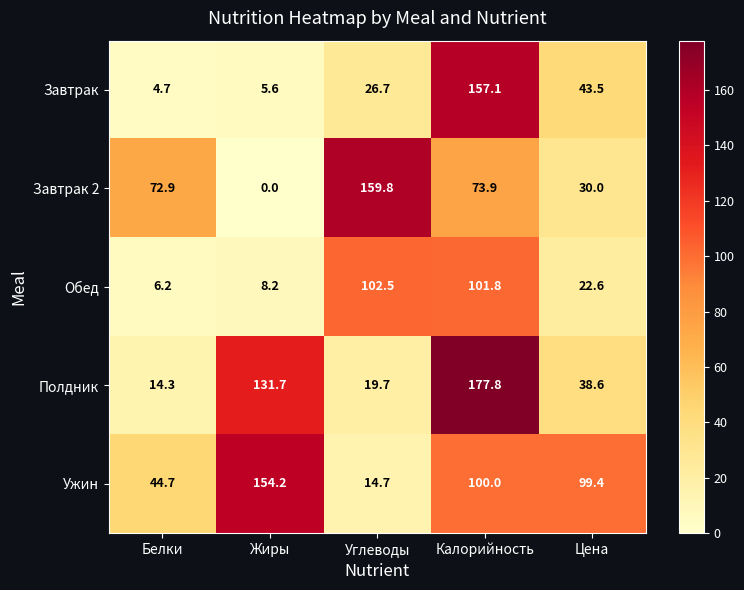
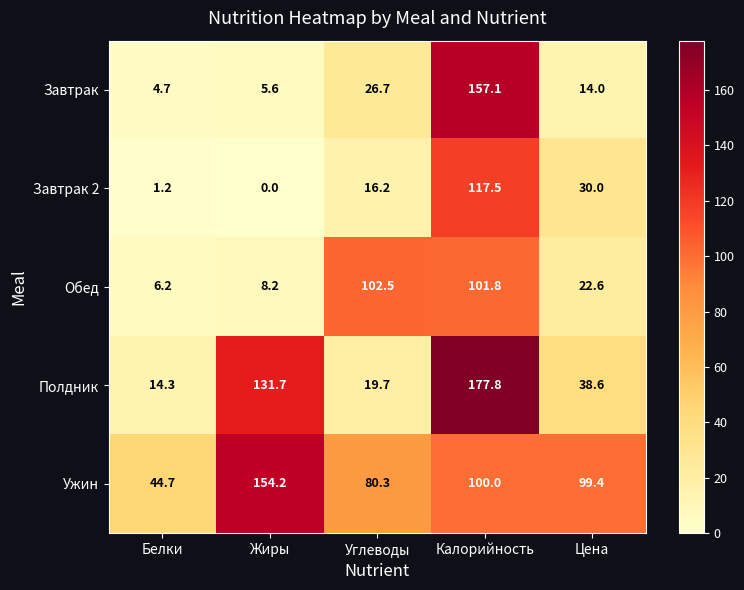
Завтрак, Цена: 43.5 -> 14.0
Завтрак 2, Белки: 72.9 -> 1.2
Завтрак 2, Углеводы: 159.8 -> 16.2
Завтрак 2, Калорийность: 73.9 -> 117.5
Ужин, Углеводы: 14.7 -> 80.3
